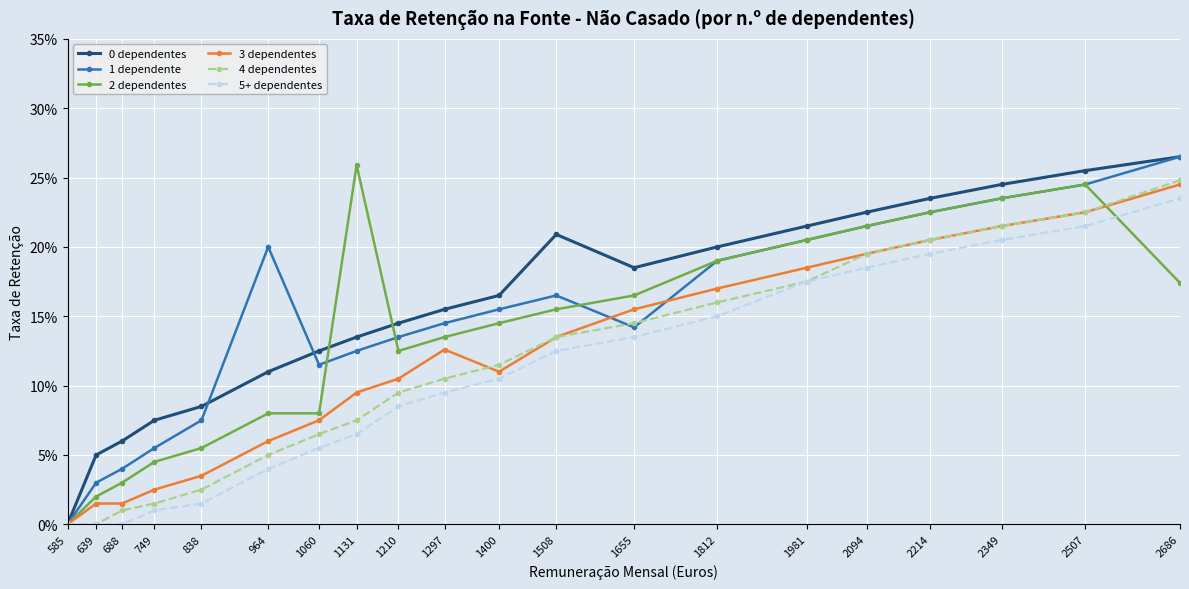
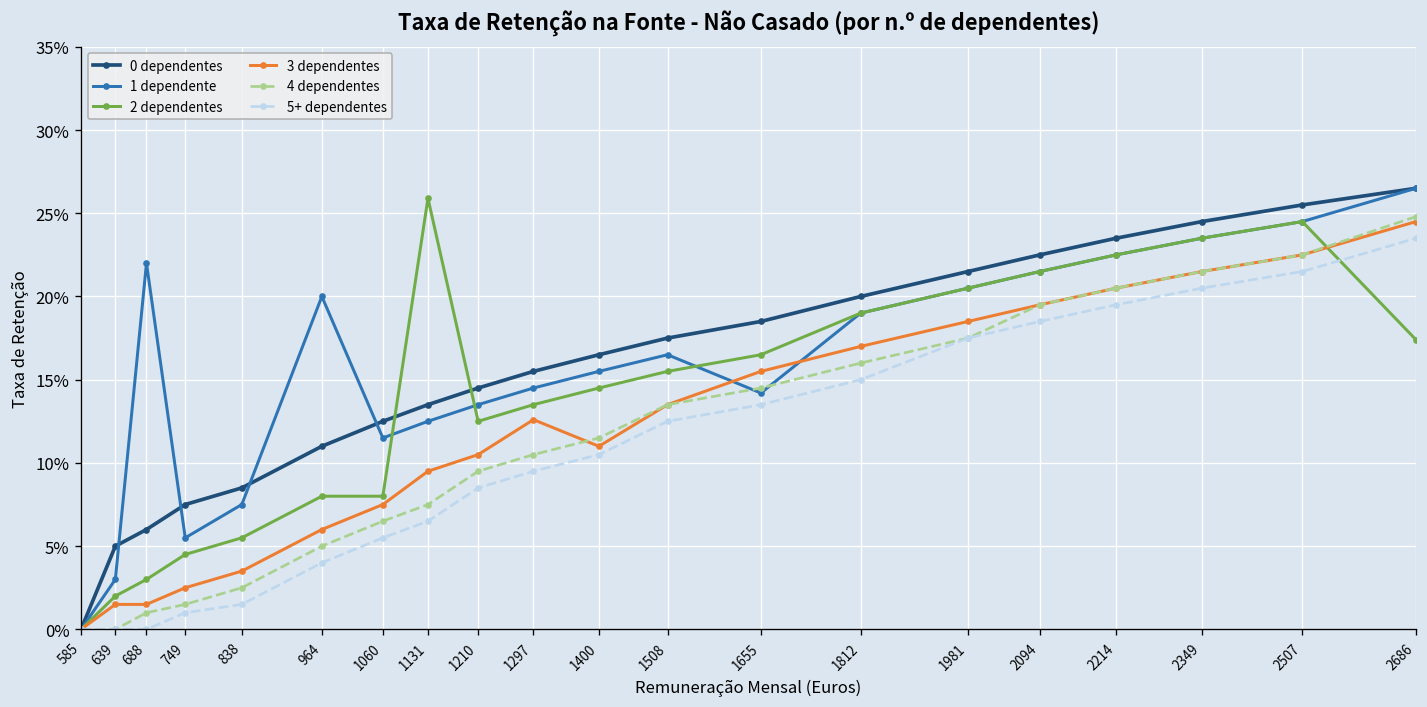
1 dependente, 688: 4.0% -> 22.0%
0 dependentes, 1508: 20.9% -> 17.5%
